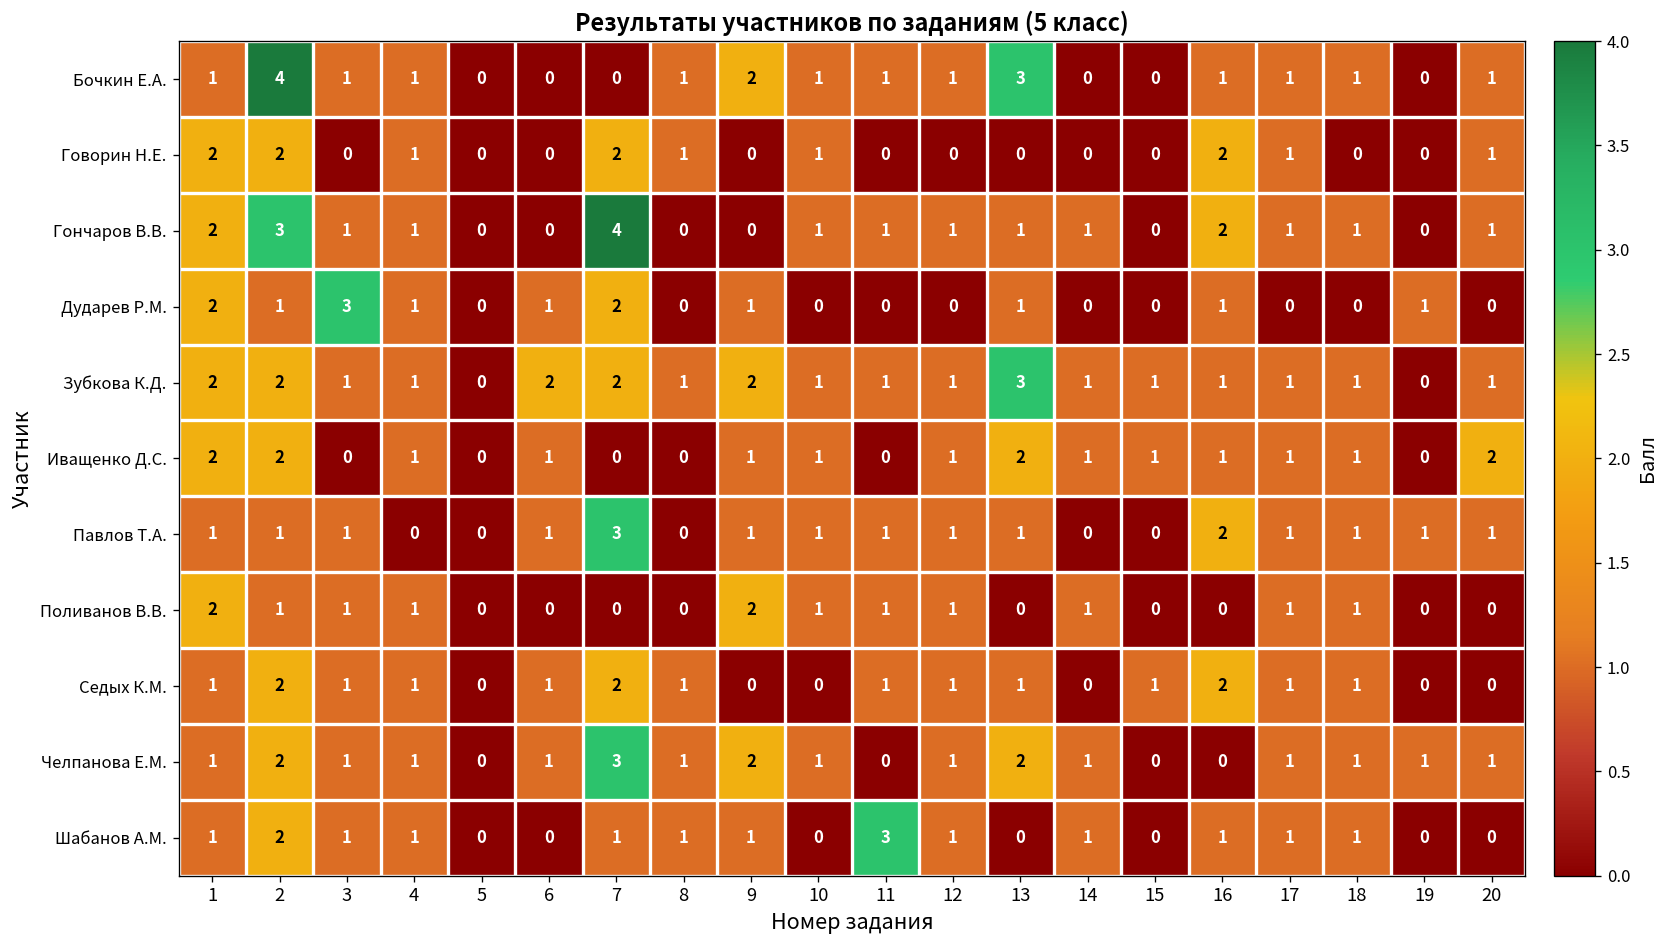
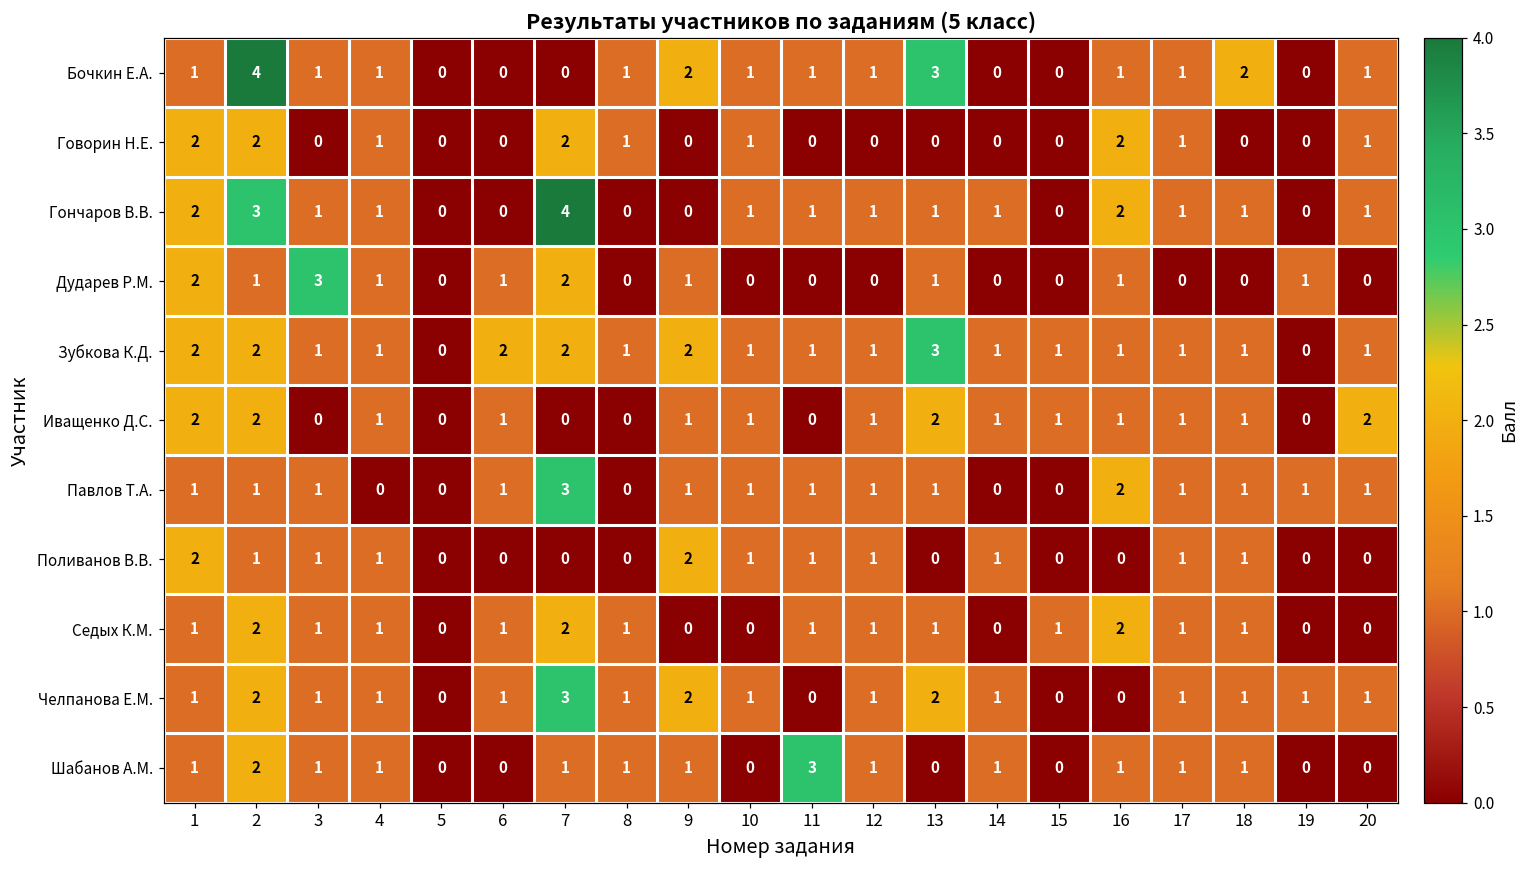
Бочкин Е.А., 18: 1 -> 2
